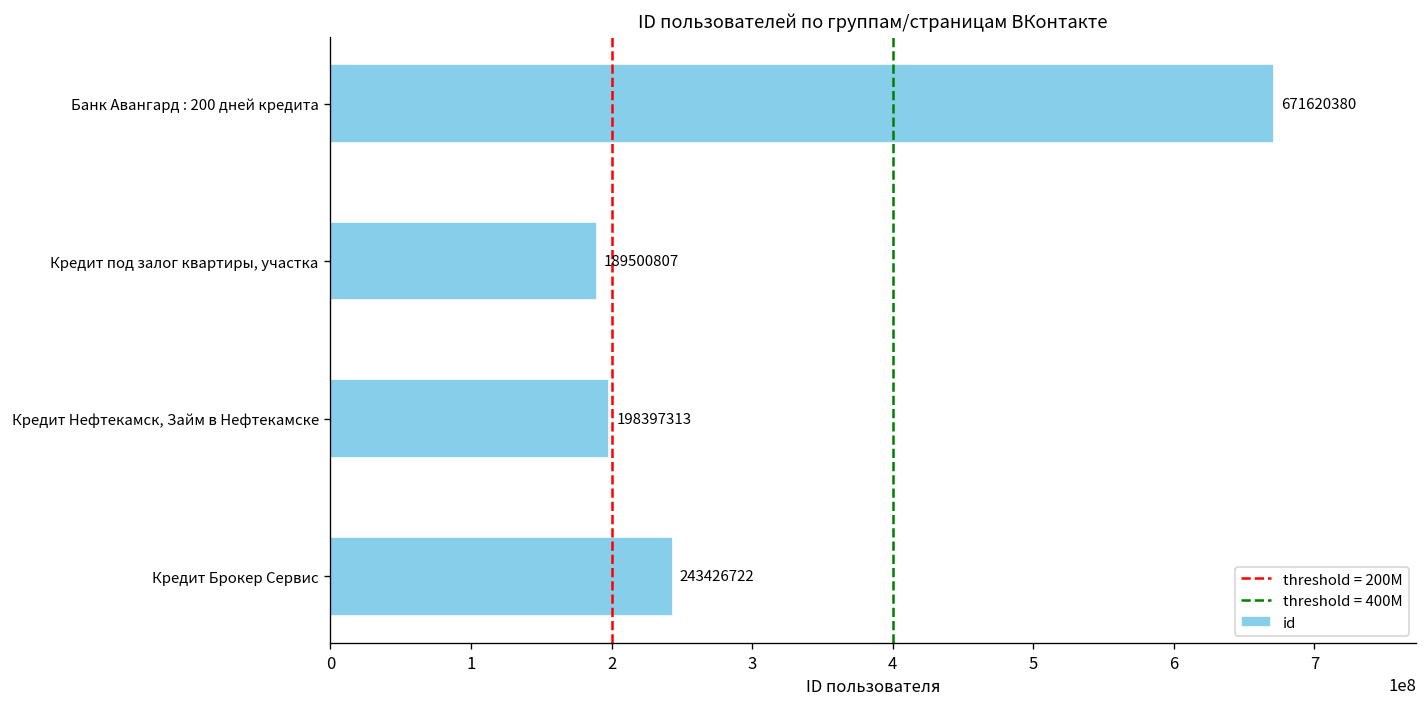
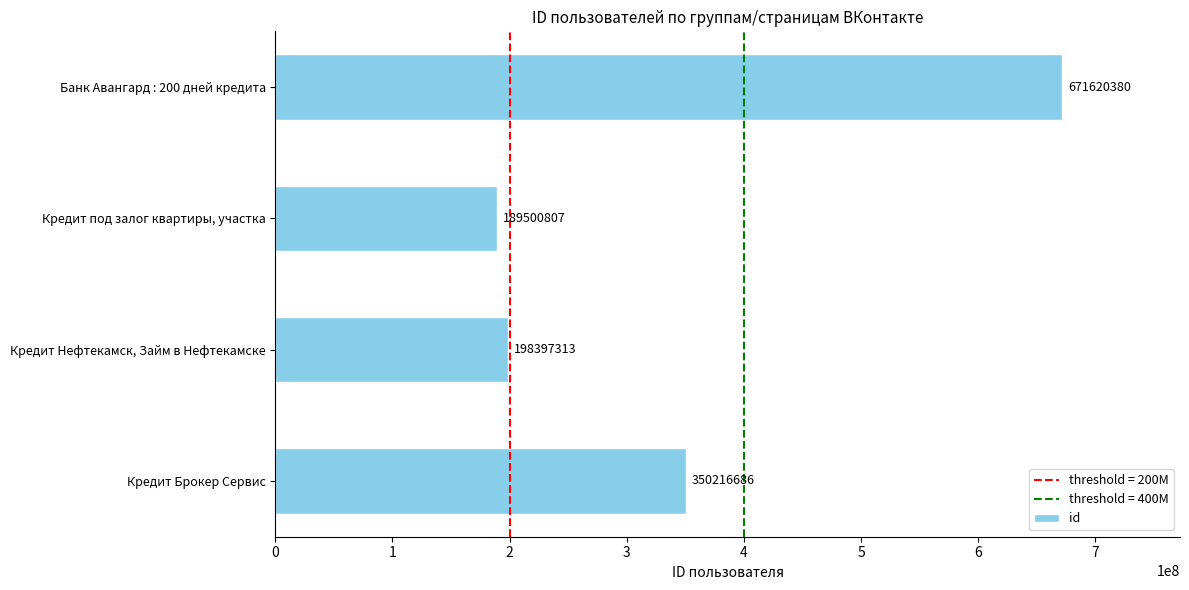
Кредит Брокер Сервис: 243426722 -> 350216686
